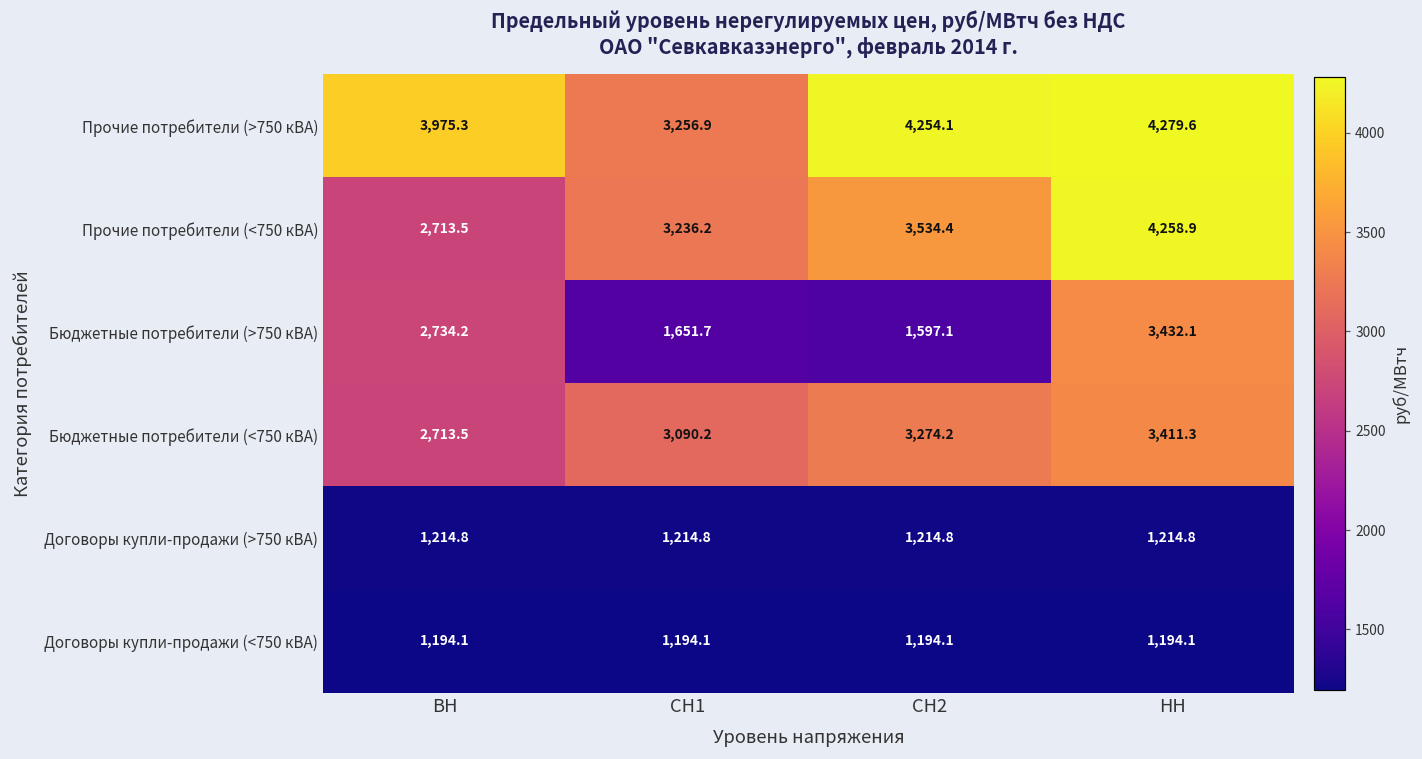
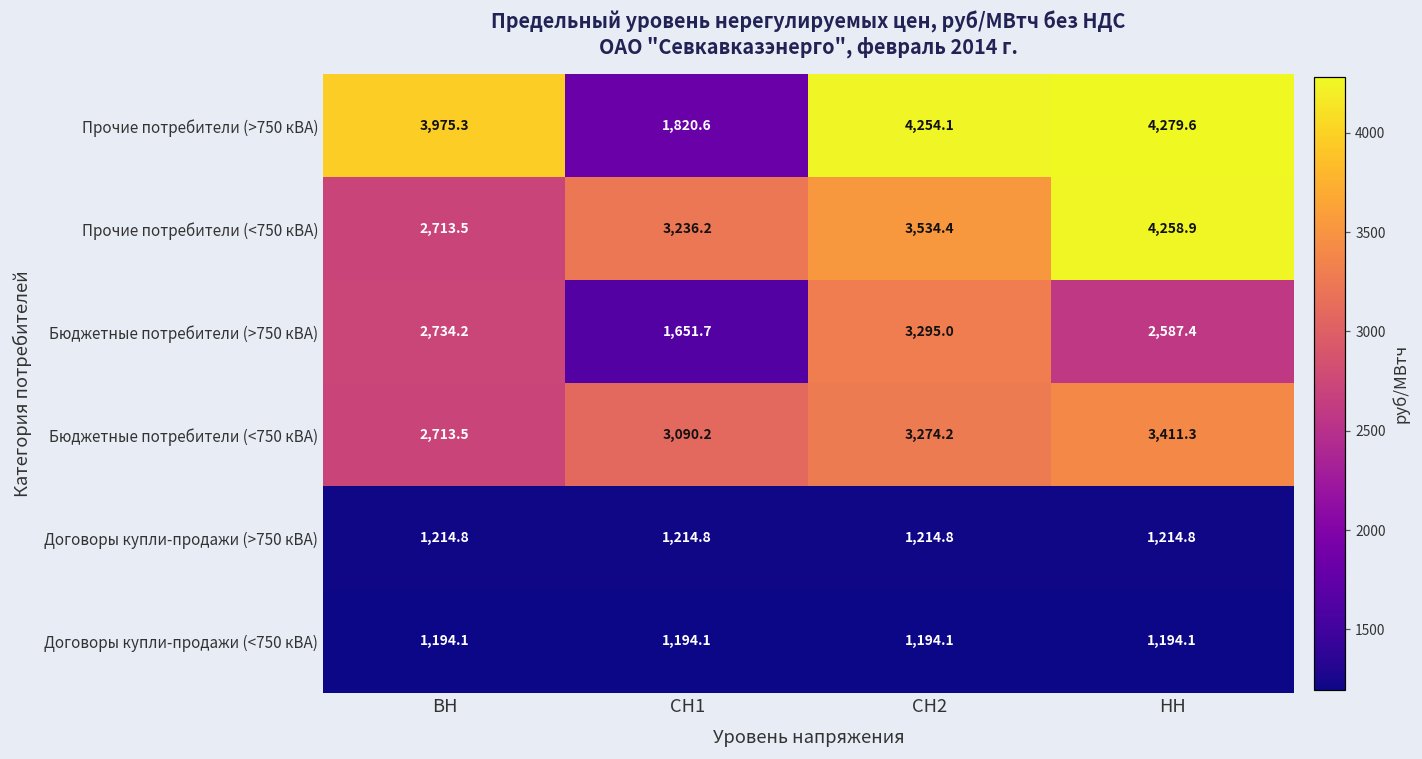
Прочие потребители (>750 кВА), СН1: 3,256.9 -> 1,820.6
Бюджетные потребители (>750 кВА), СН2: 1,597.1 -> 3,295.0
Бюджетные потребители (>750 кВА), НН: 3,432.1 -> 2,587.4
